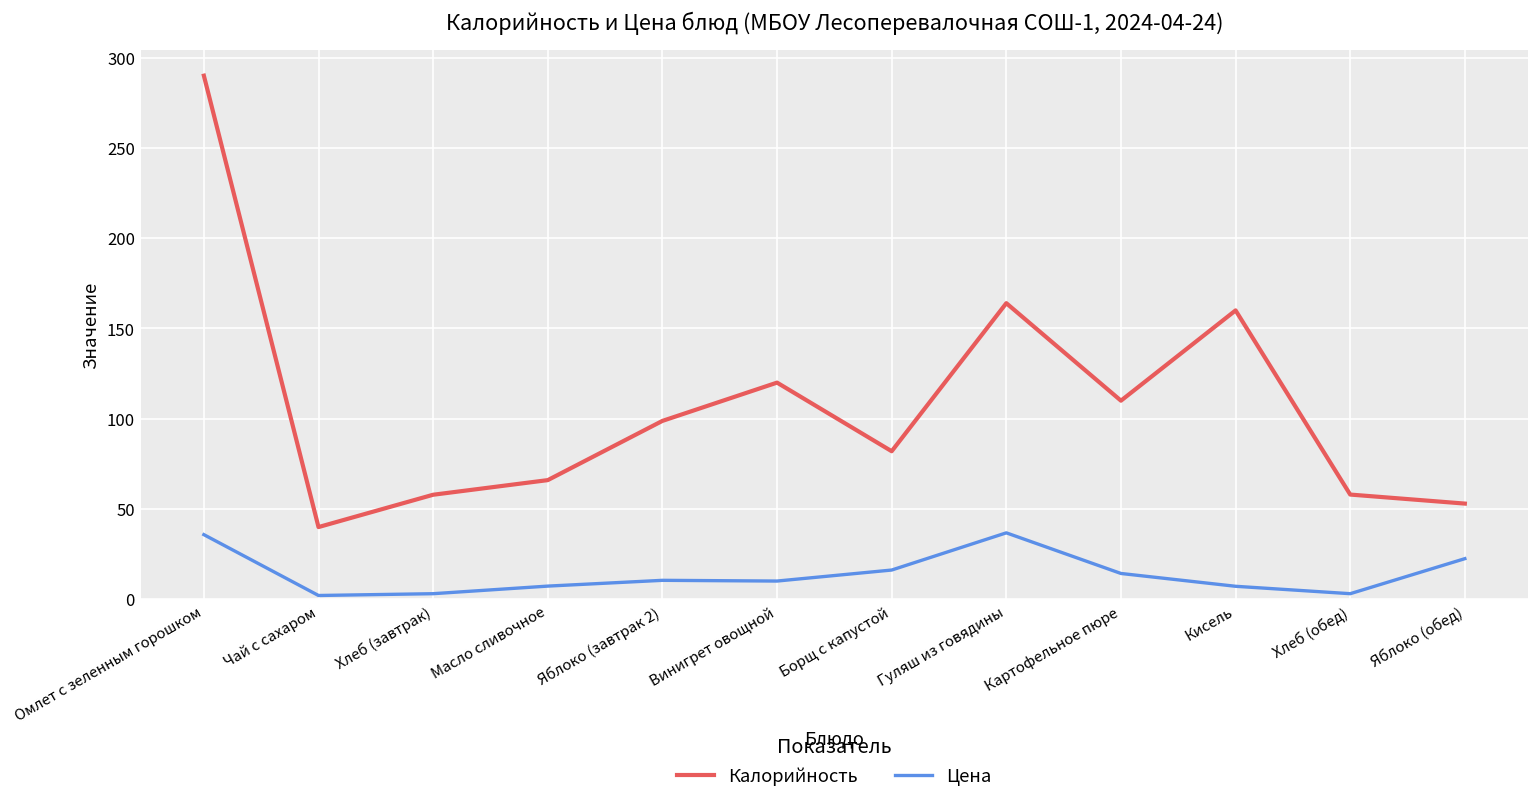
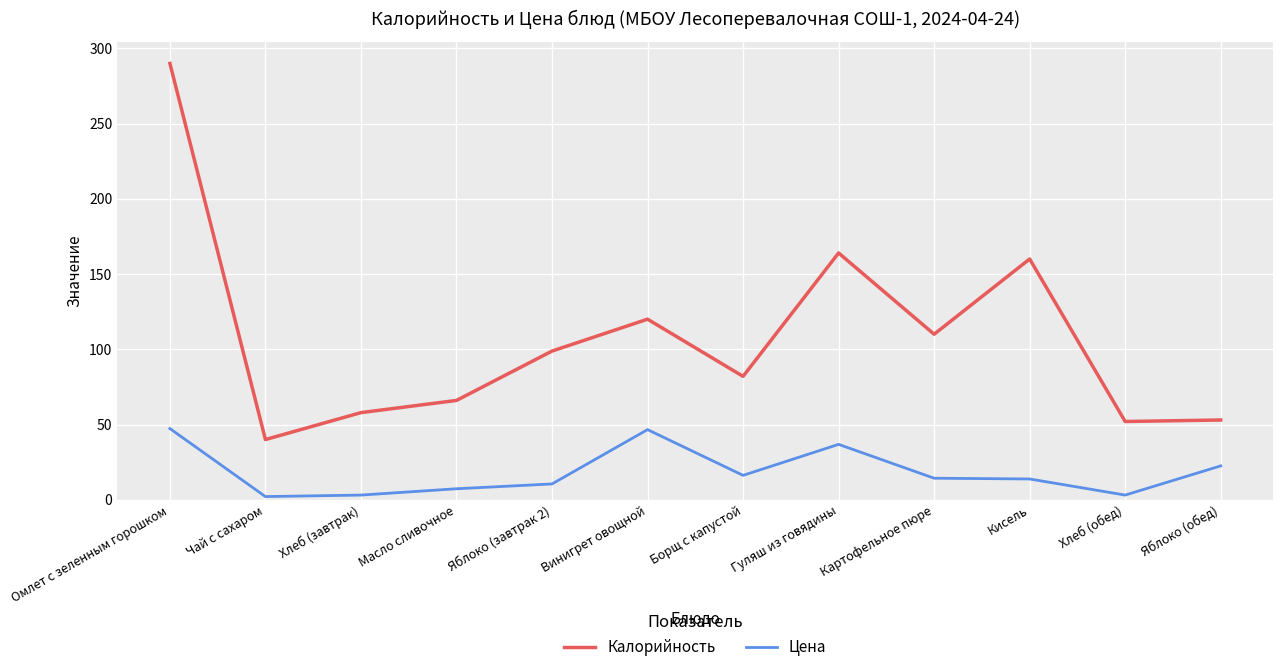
Цена, Омлет с зеленным горошком: 36 -> 47
Цена, Винигрет овощной: 10 -> 47
Цена, Кисель: 7 -> 14
Калорийность, Хлеб (обед): 58 -> 52
